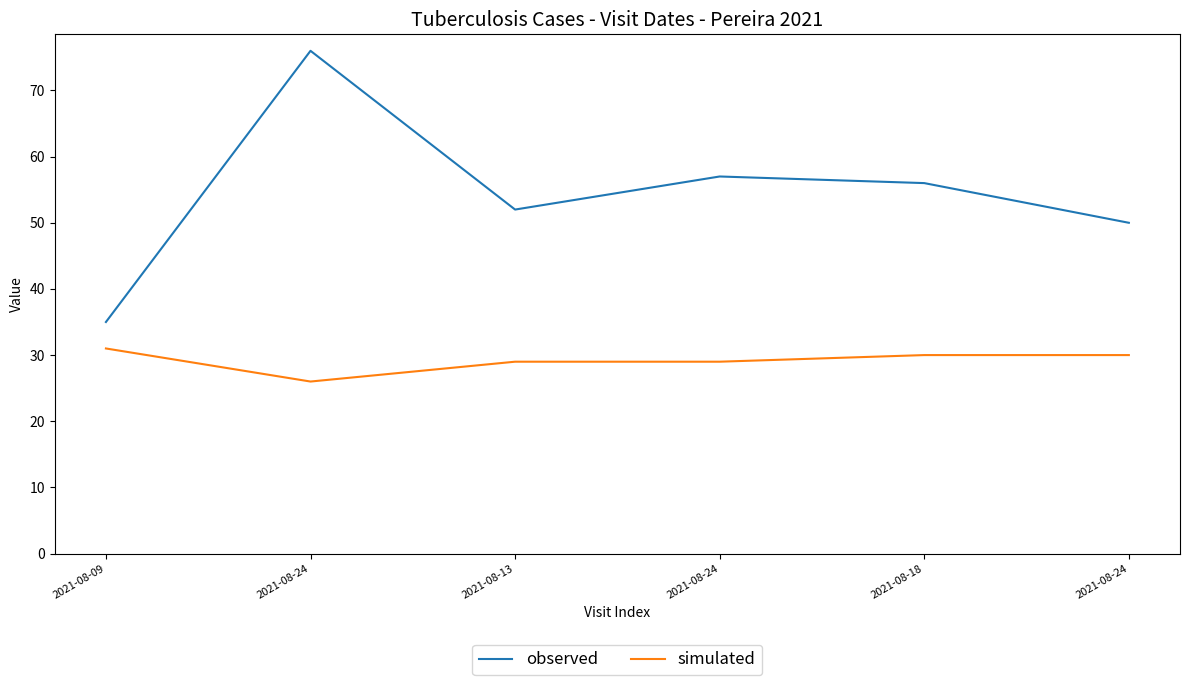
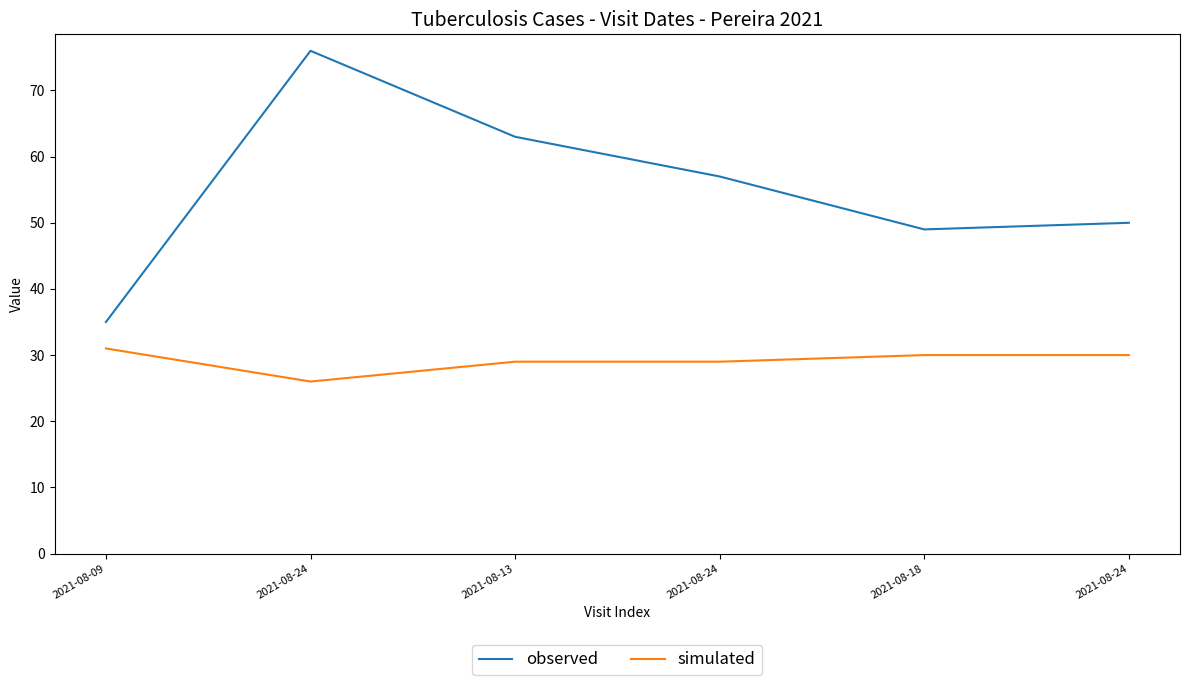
observed, 2021-08-13: 52 -> 63
observed, 2021-08-18: 56 -> 49
